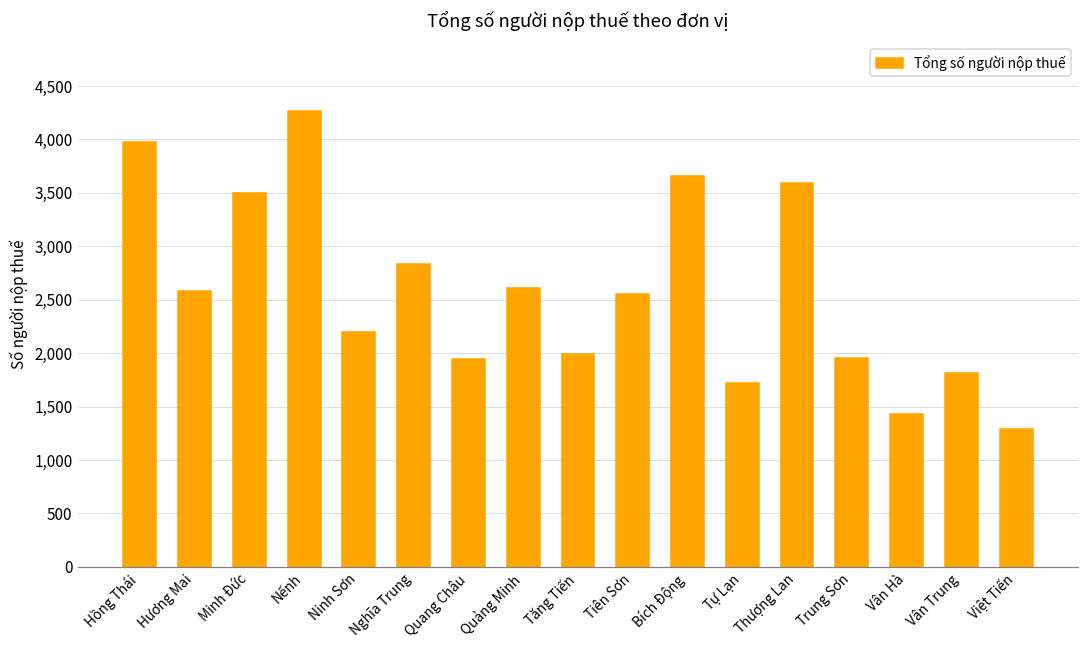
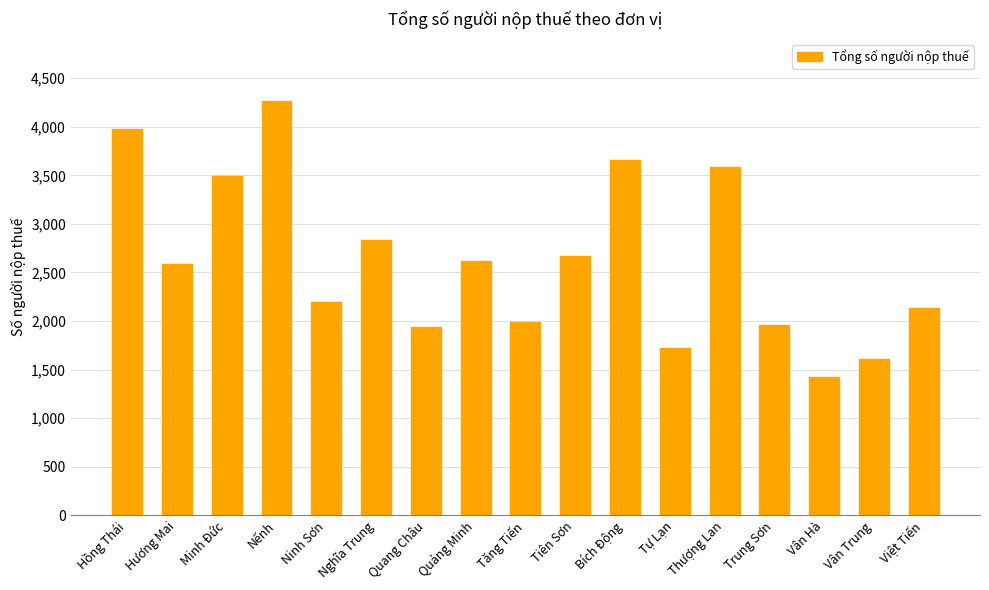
Tiên Sơn: 2,600 -> 2,700
Vân Trung: 1,800 -> 1,600
Việt Tiến: 1,300 -> 2,100
